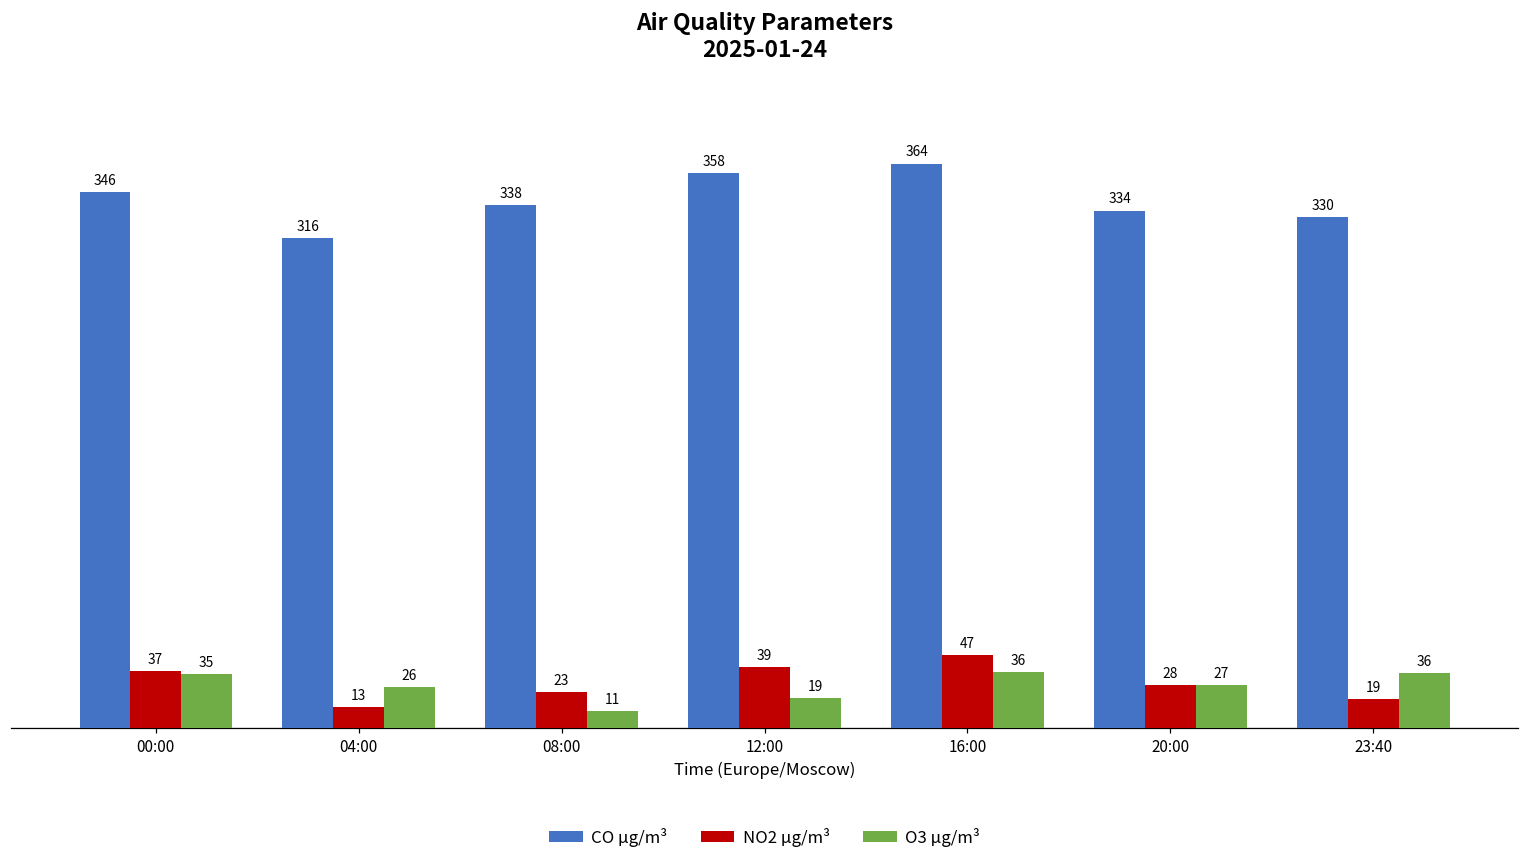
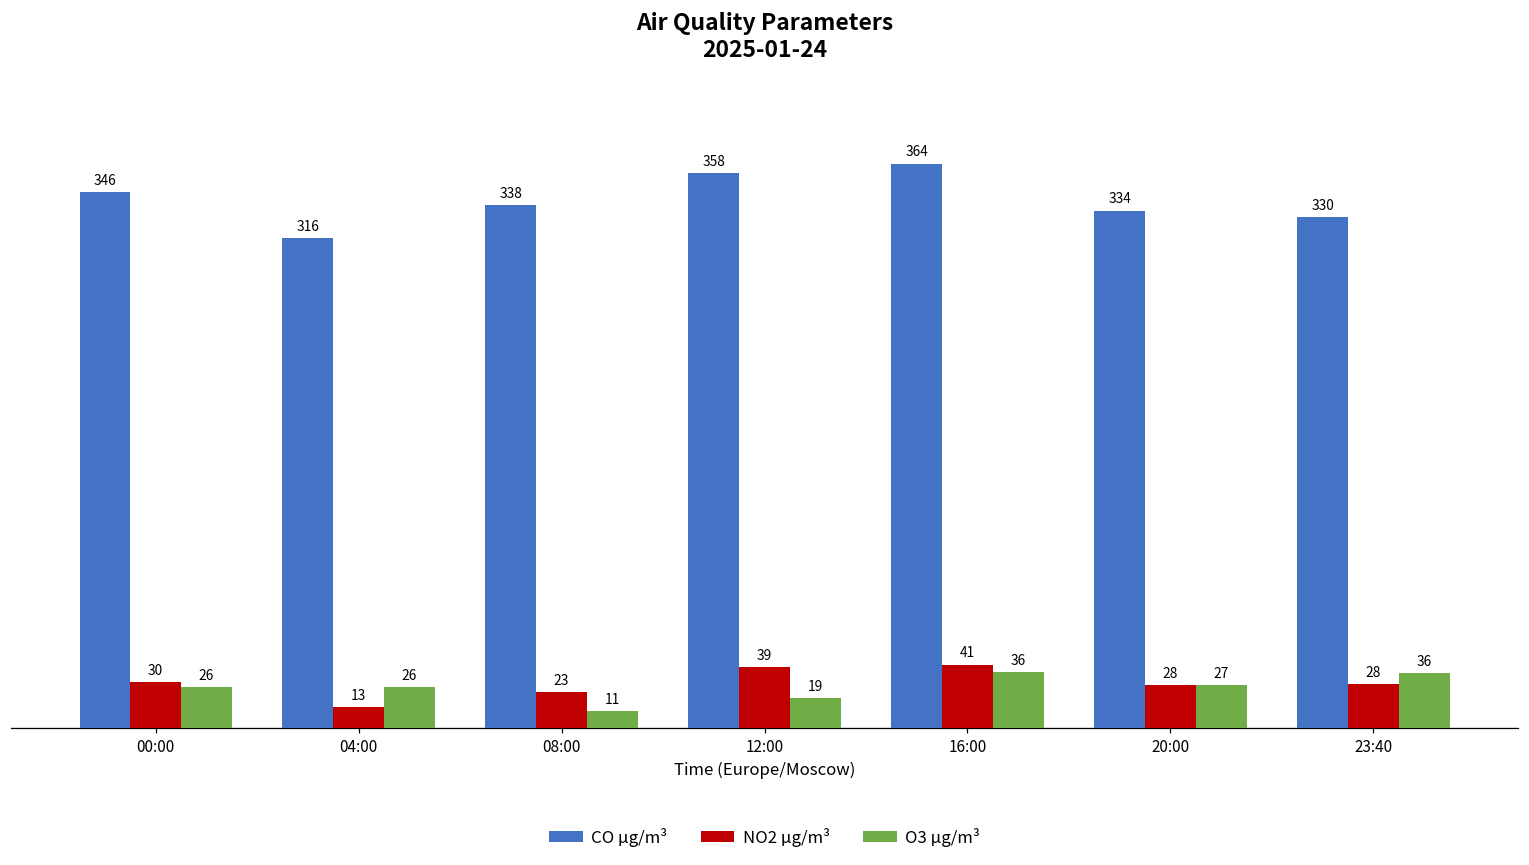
NO2 µg/m³, 00:00: 37 -> 30
O3 µg/m³, 00:00: 35 -> 26
NO2 µg/m³, 16:00: 47 -> 41
NO2 µg/m³, 23:40: 19 -> 28
